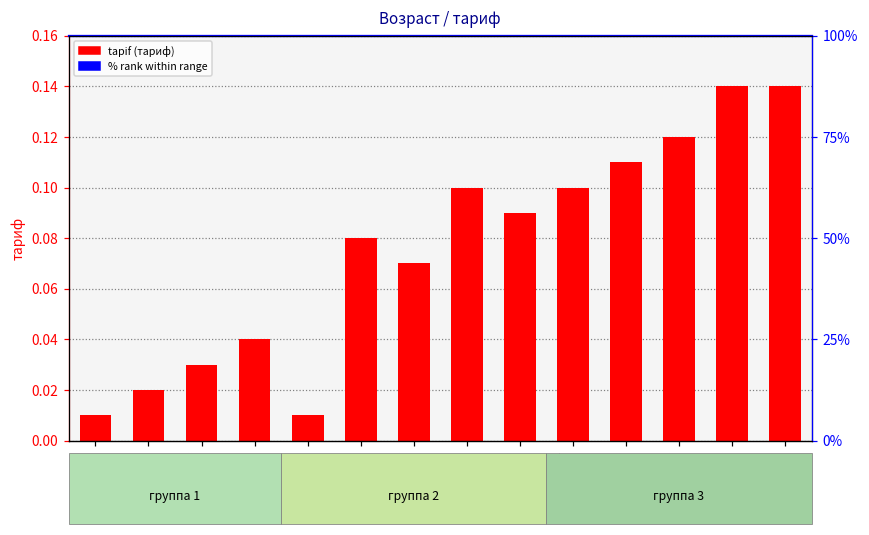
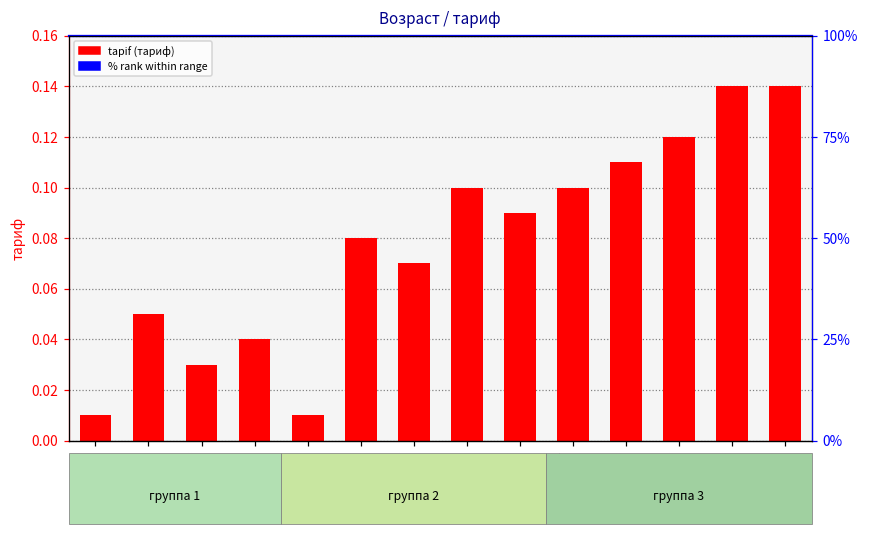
19: 0.02 -> 0.05
